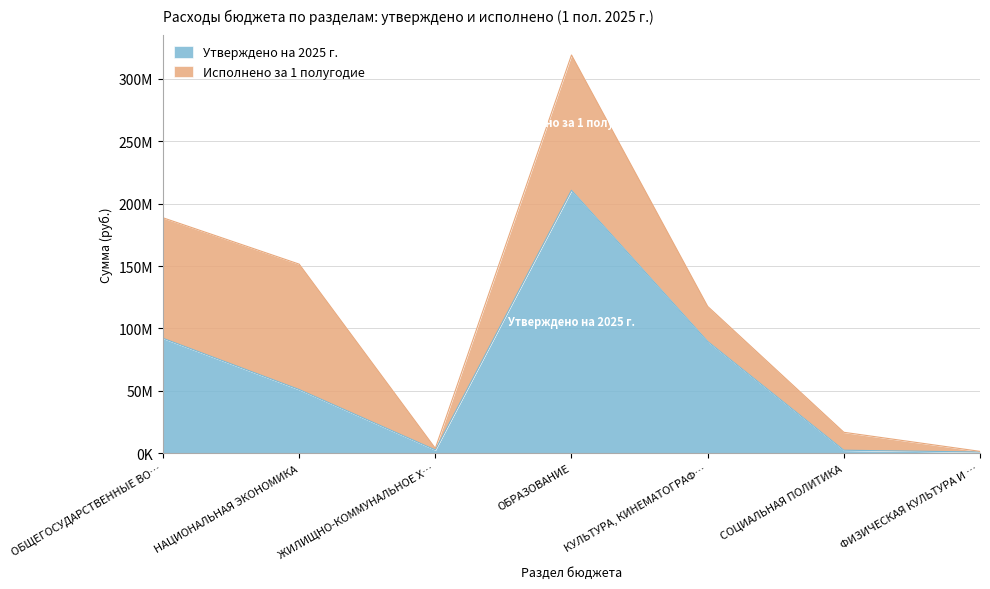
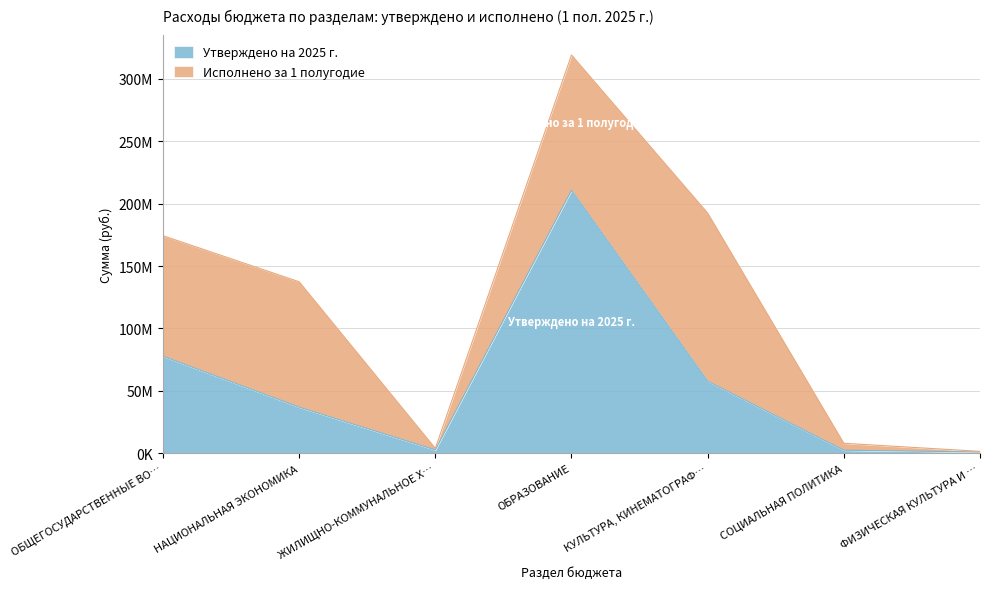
Утверждено на 2025 г., ОБЩЕГОСУДАРСТВЕННЫЕ ВО…: 92000000 -> 78000000
Утверждено на 2025 г., НАЦИОНАЛЬНАЯ ЭКОНОМИКА: 51000000 -> 37000000
Утверждено на 2025 г., КУЛЬТУРА, КИНЕМАТОГРАФ…: 90000000 -> 58000000
Исполнено за 1 полугодие, КУЛЬТУРА, КИНЕМАТОГРАФ…: 28000000 -> 135000000
Исполнено за 1 полугодие, СОЦИАЛЬНАЯ ПОЛИТИКА: 14000000 -> 6000000
